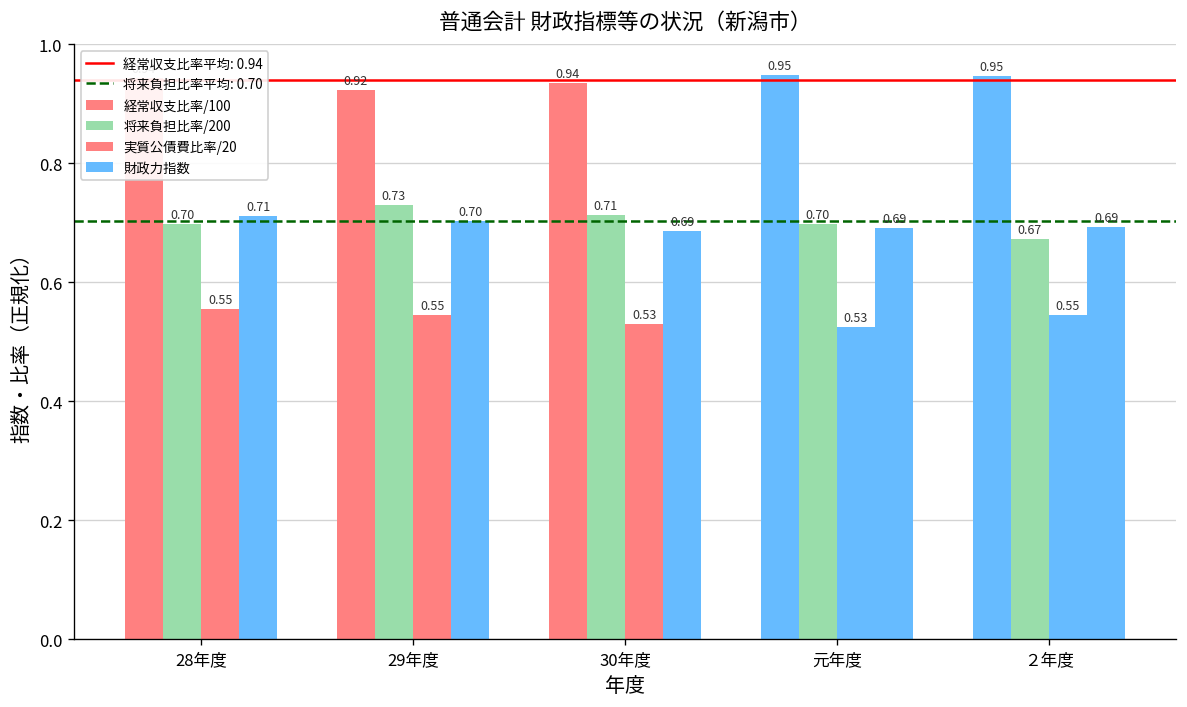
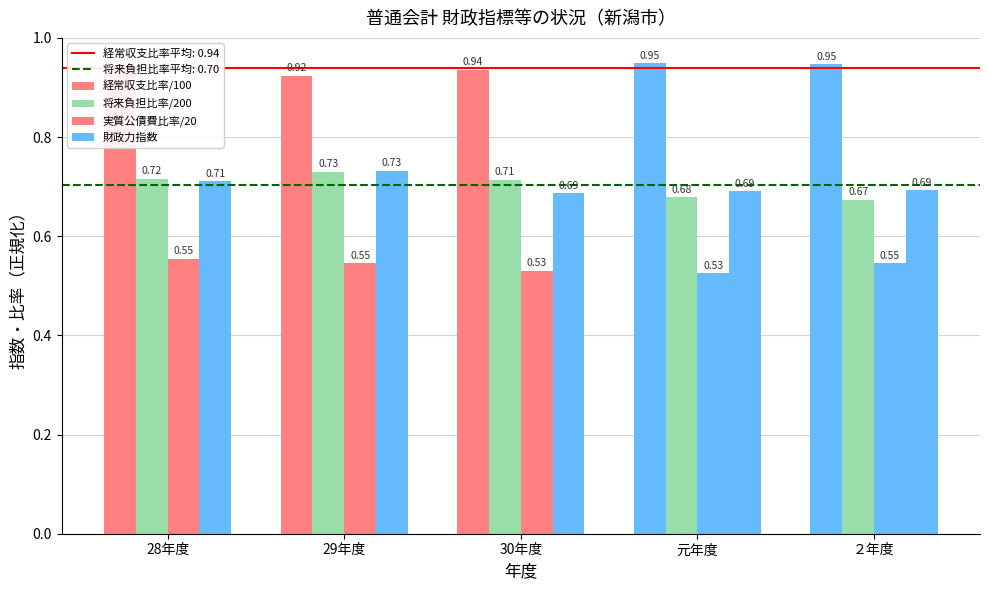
将来負担比率/200, 28年度: 0.70 -> 0.72
財政力指数, 29年度: 0.70 -> 0.73
将来負担比率/200, 元年度: 0.70 -> 0.68
